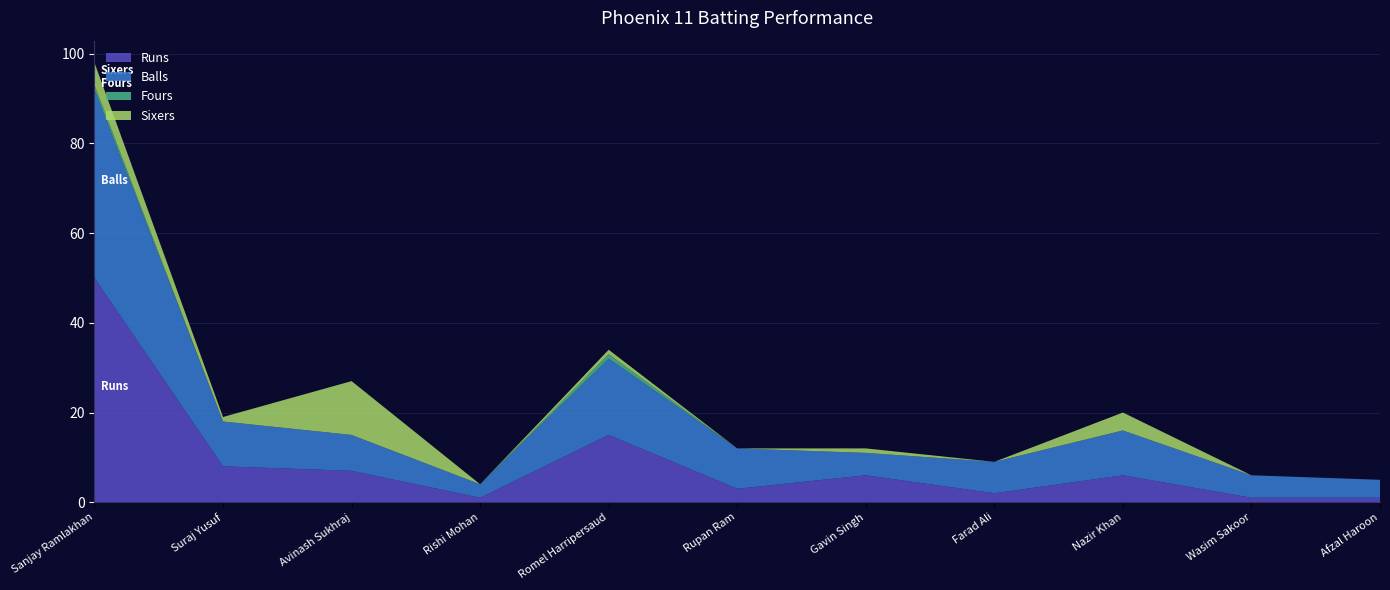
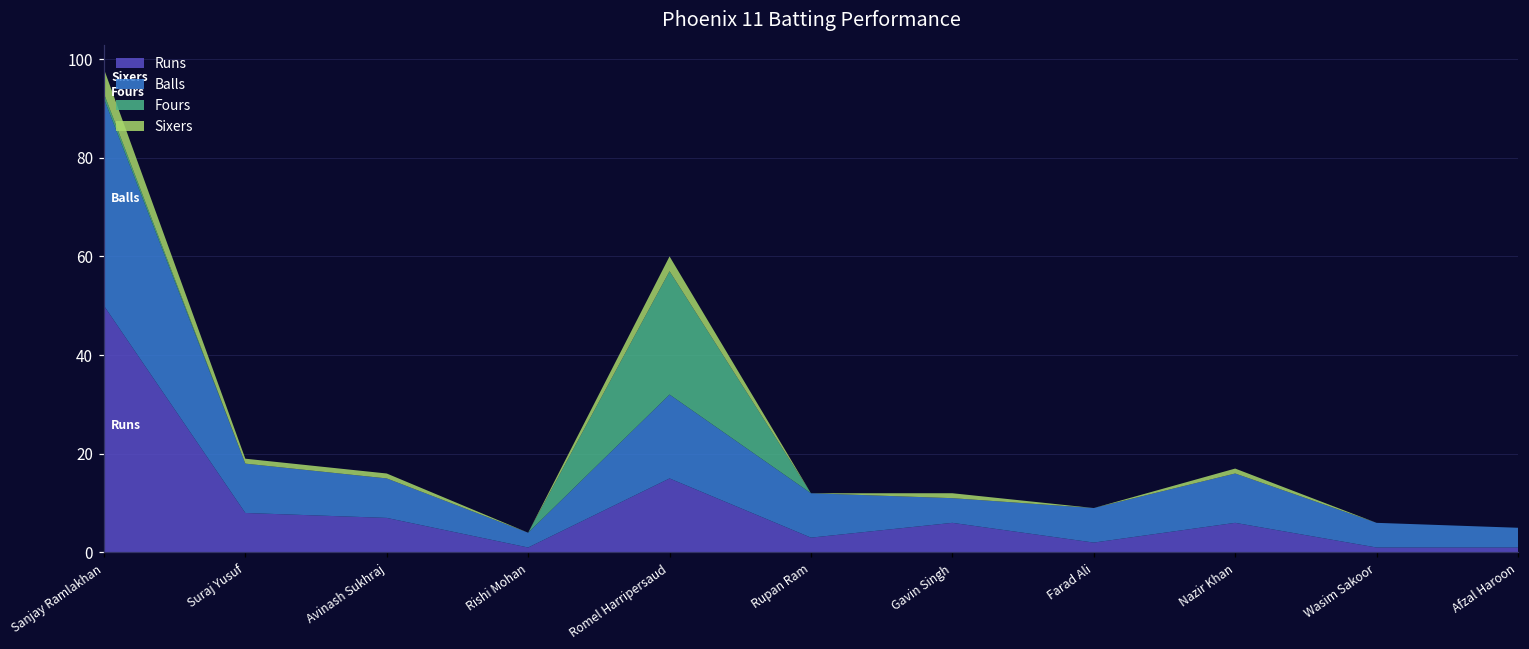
Sixers, Avinash Sukhraj: 12 -> 1
Fours, Romel Harripersaud: 1 -> 25
Sixers, Romel Harripersaud: 1 -> 3
Sixers, Nazir Khan: 4 -> 1
